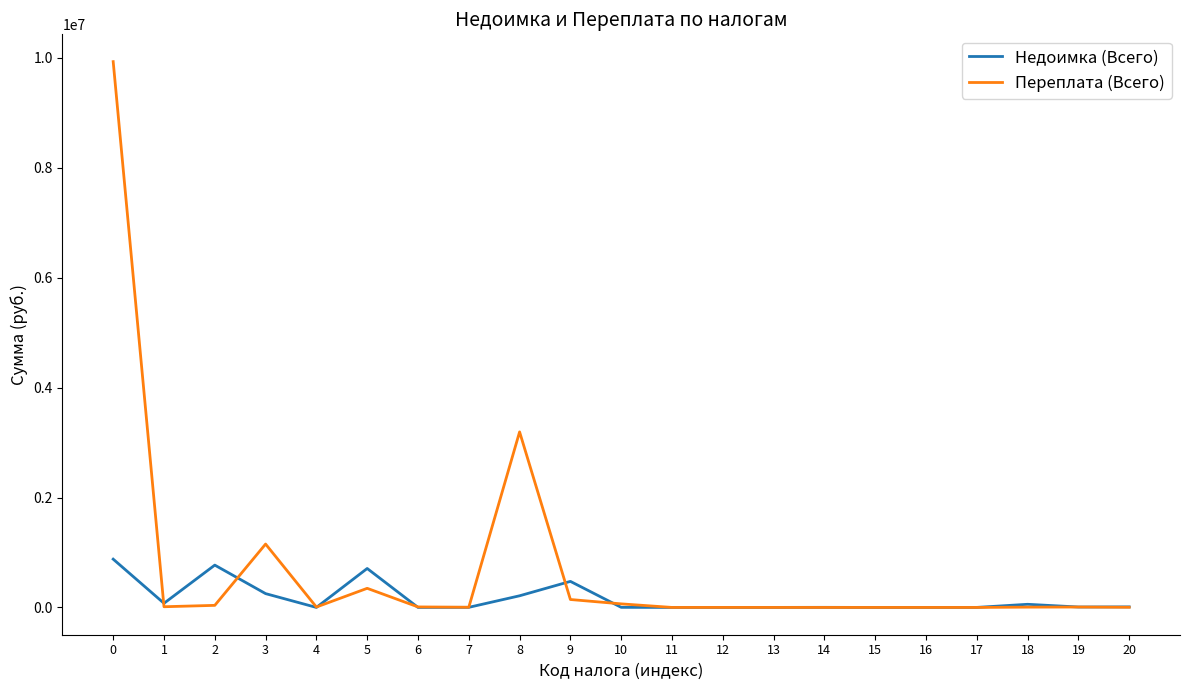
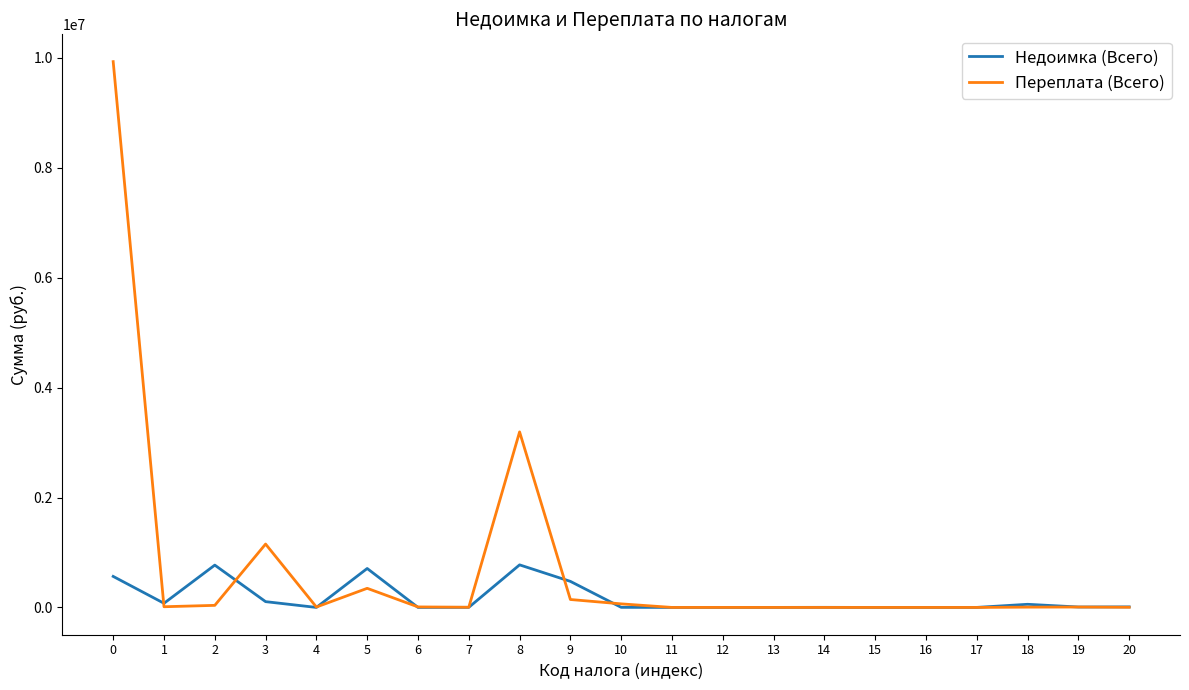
Недоимка (Всего), 0: 900000 -> 600000
Недоимка (Всего), 3: 300000 -> 100000
Недоимка (Всего), 8: 200000 -> 800000
